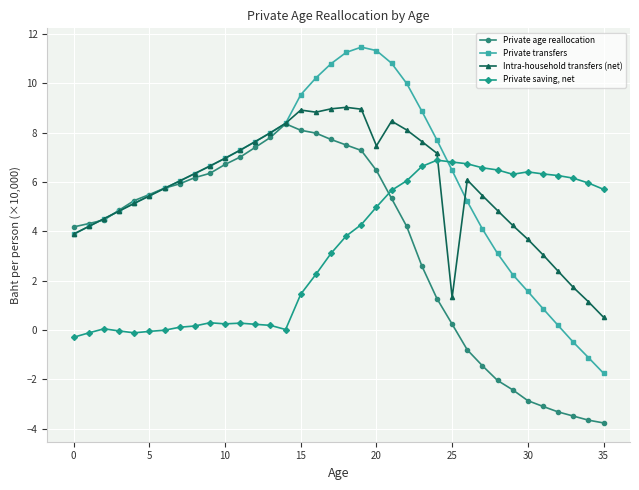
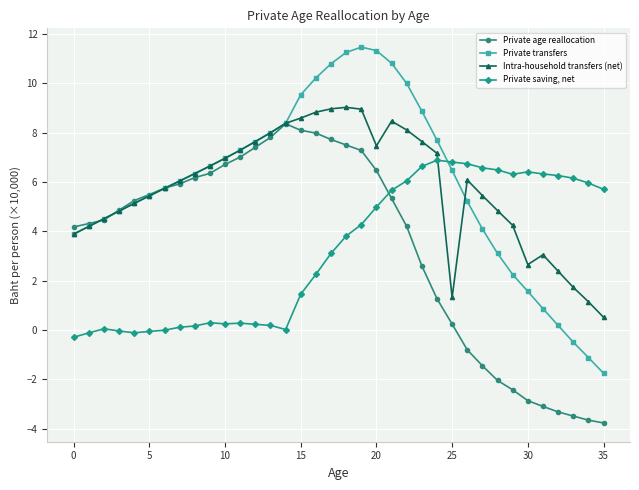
Intra-household transfers (net), 15: 8.9 -> 8.6
Intra-household transfers (net), 30: 3.7 -> 2.7
